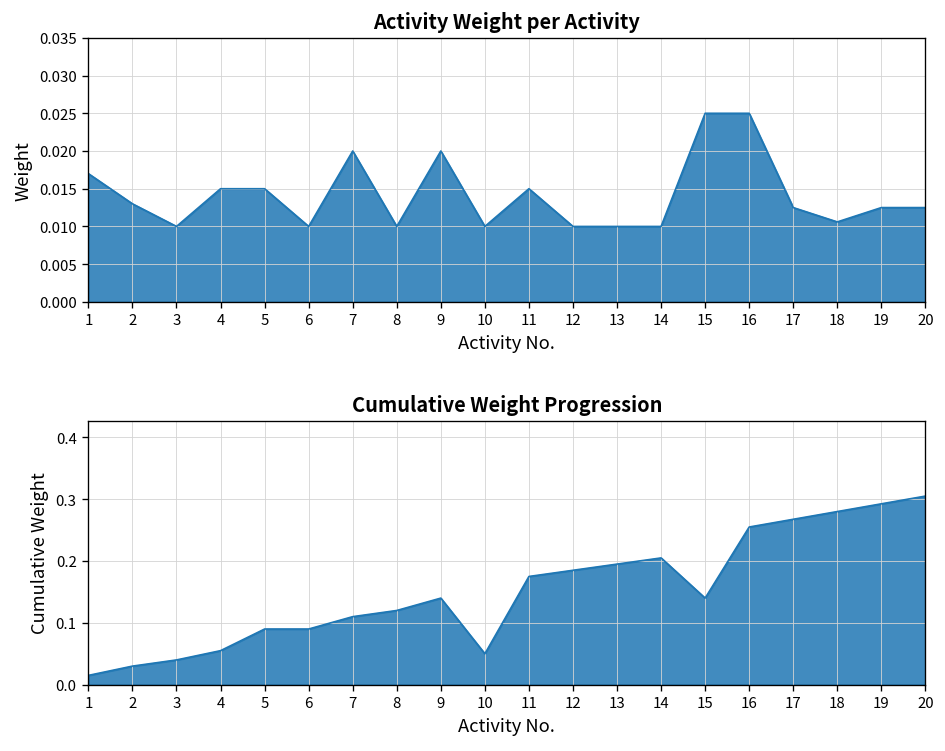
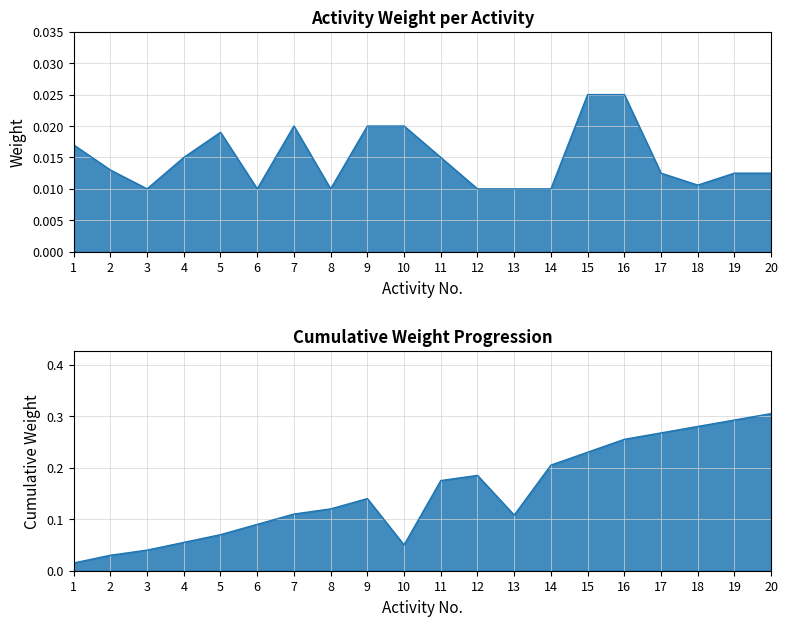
Activity Weight per Activity, 5: 0.015 -> 0.019
Activity Weight per Activity, 10: 0.01 -> 0.02
Cumulative Weight Progression, 5: 0.09 -> 0.07
Cumulative Weight Progression, 13: 0.20 -> 0.11
Cumulative Weight Progression, 15: 0.14 -> 0.23
